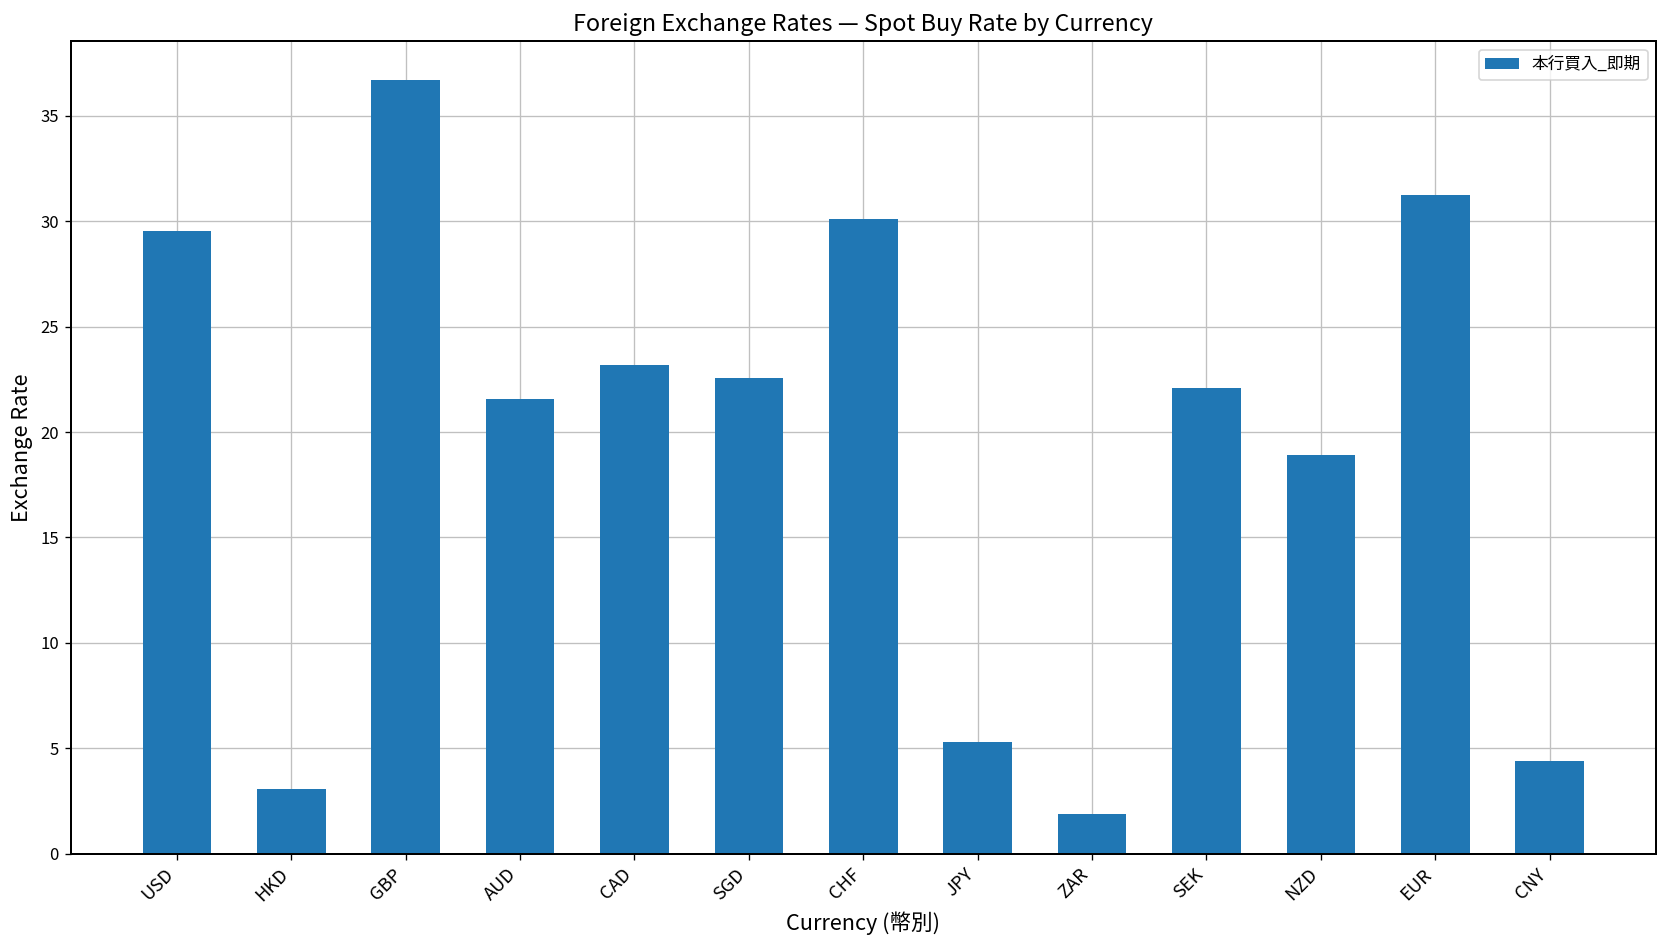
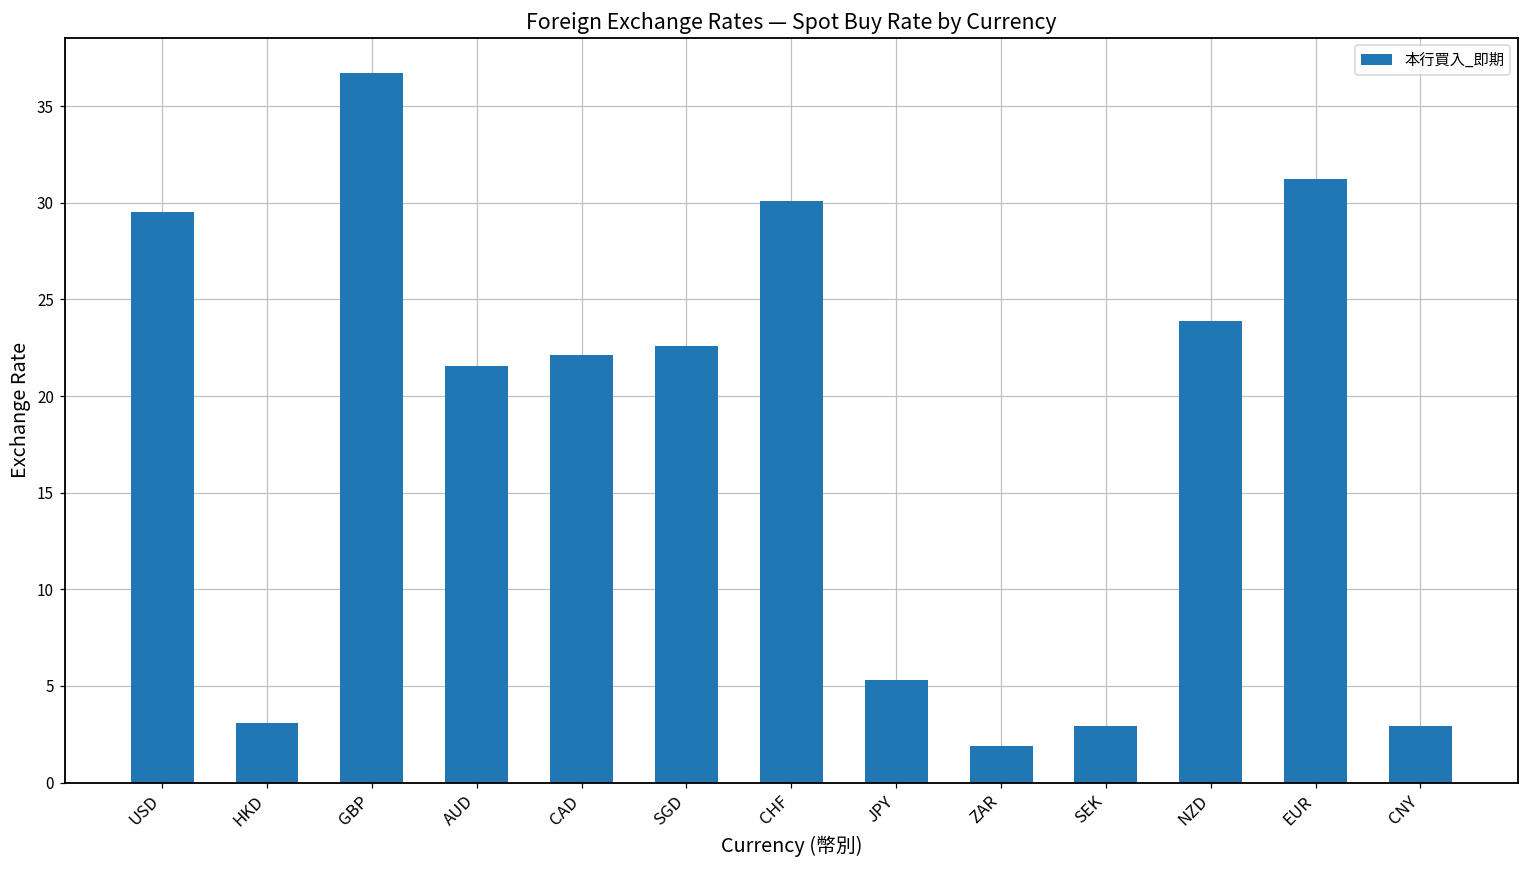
CAD: 23.2 -> 22.1
SEK: 22.1 -> 2.9
NZD: 18.9 -> 23.9
CNY: 4.4 -> 2.9
